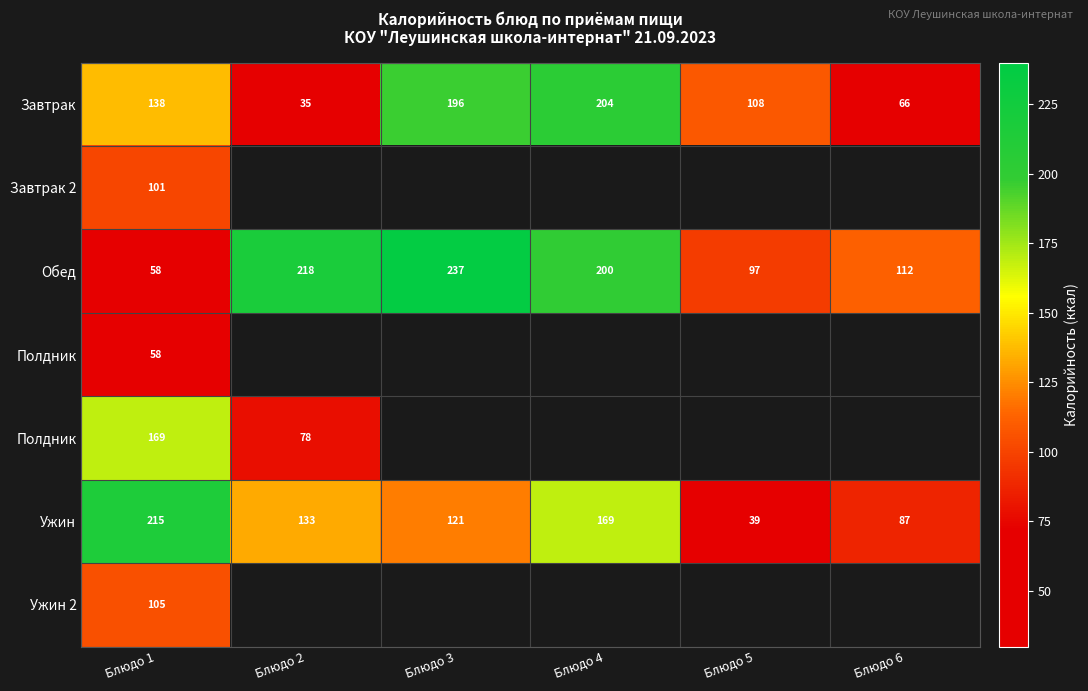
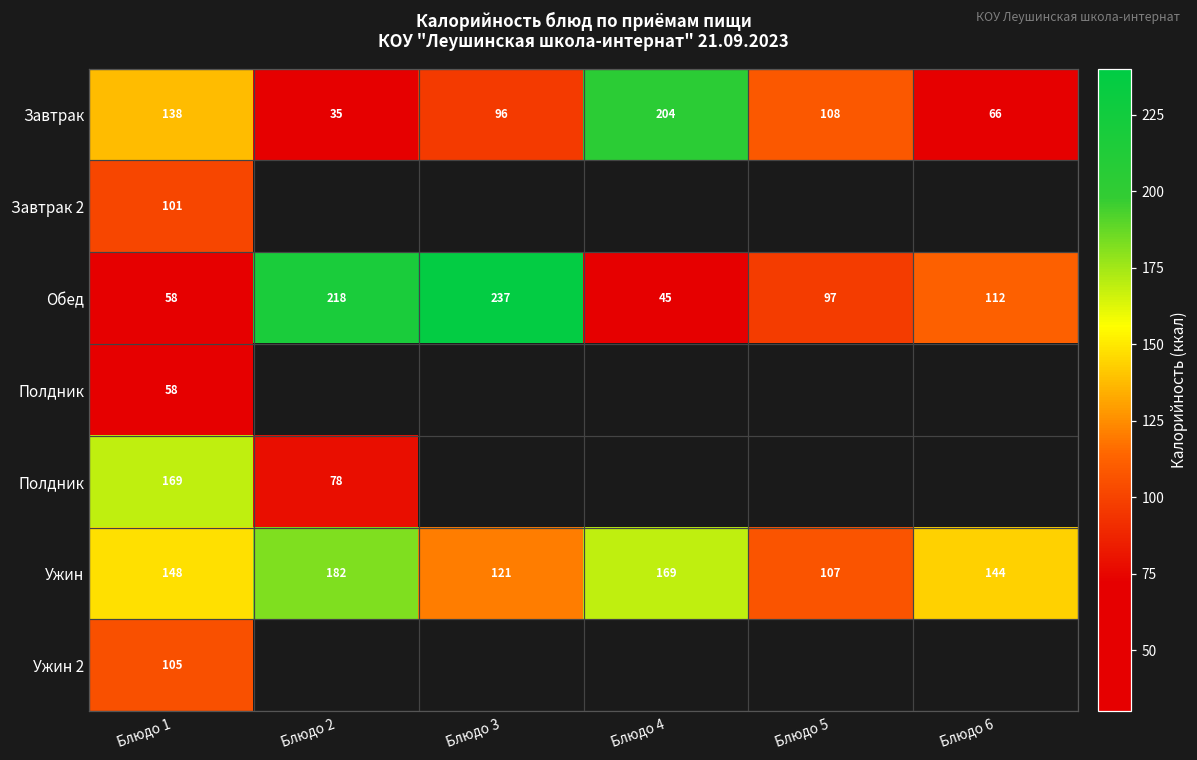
Завтрак, Блюдо 3: 196 -> 96
Обед, Блюдо 4: 200 -> 45
Ужин, Блюдо 1: 215 -> 148
Ужин, Блюдо 2: 133 -> 182
Ужин, Блюдо 5: 39 -> 107
Ужин, Блюдо 6: 87 -> 144
